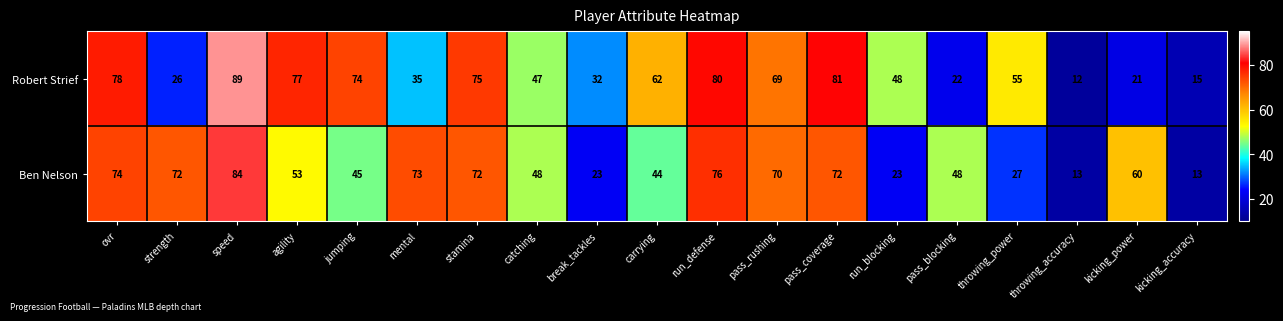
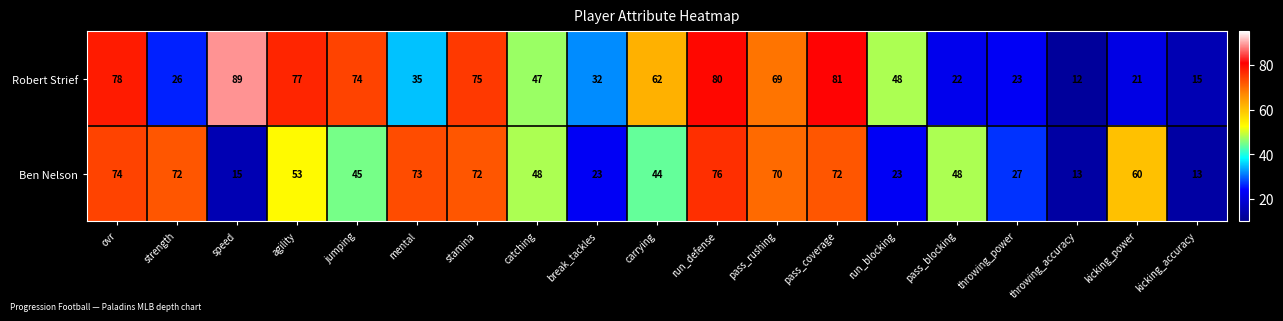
Robert Strief, throwing_power: 55 -> 23
Ben Nelson, speed: 84 -> 15
